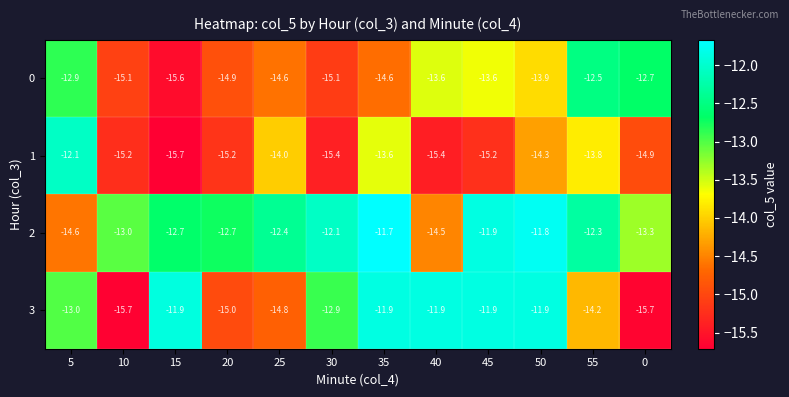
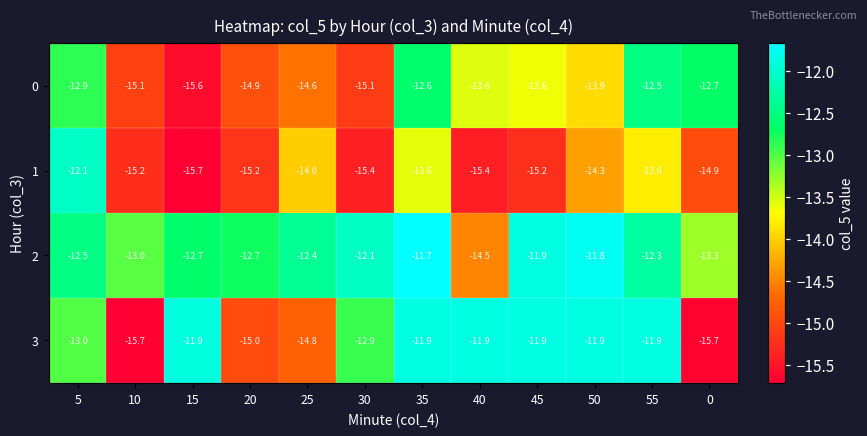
0, 35: -14.6 -> -12.6
2, 5: -14.6 -> -12.5
3, 55: -14.2 -> -11.9
